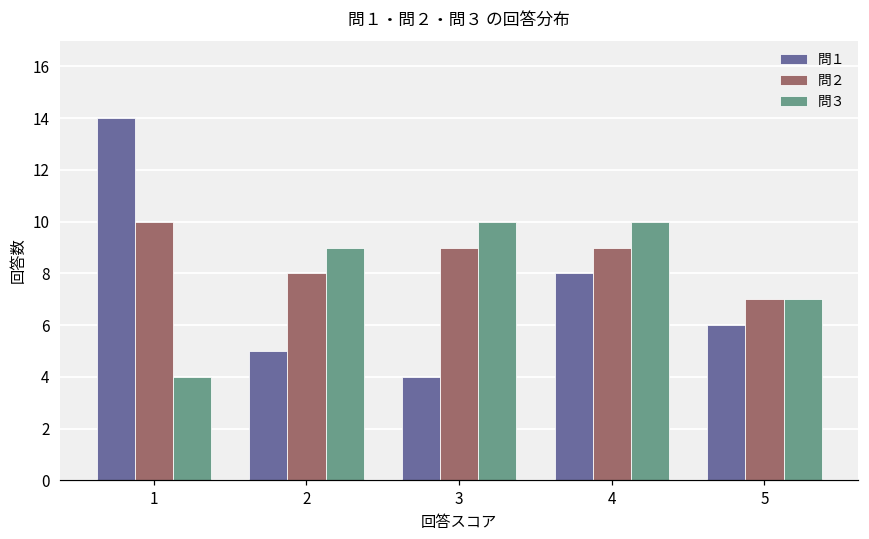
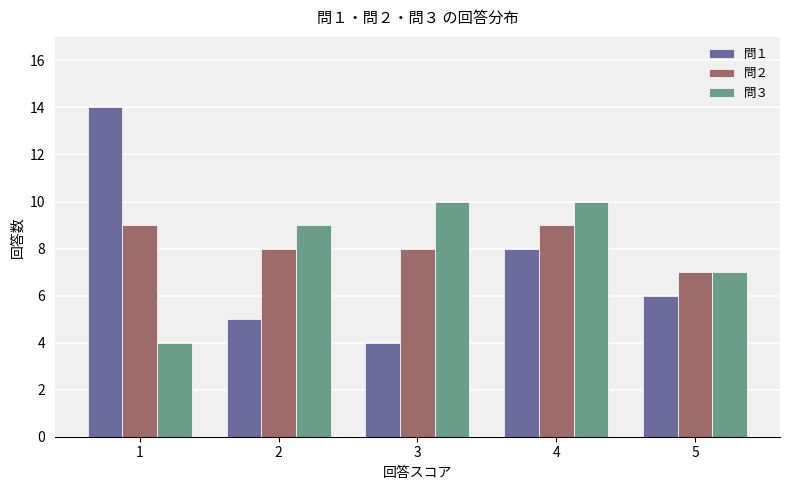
問２, 1: 10 -> 9
問２, 3: 9 -> 8
